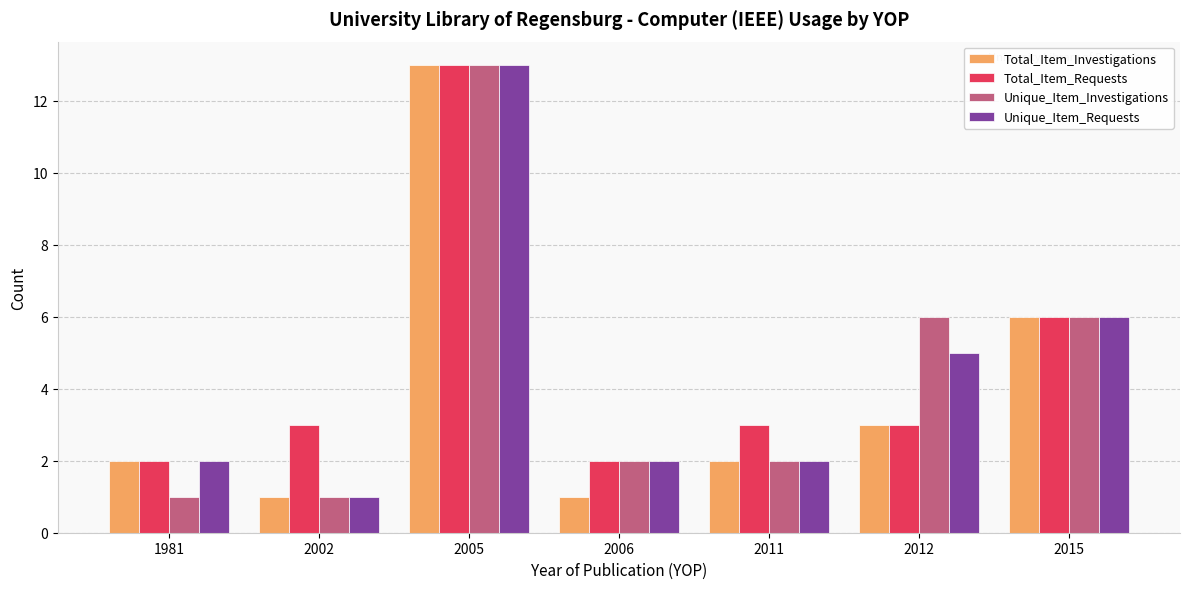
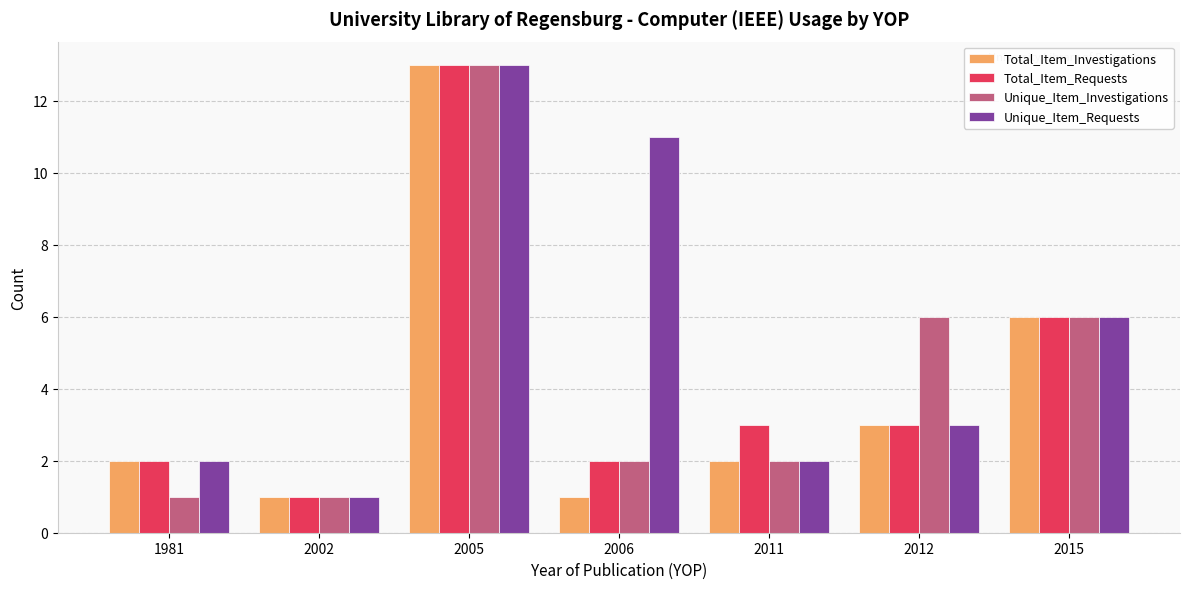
Total_Item_Requests, 2002: 3 -> 1
Unique_Item_Requests, 2006: 2 -> 11
Unique_Item_Requests, 2012: 5 -> 3
